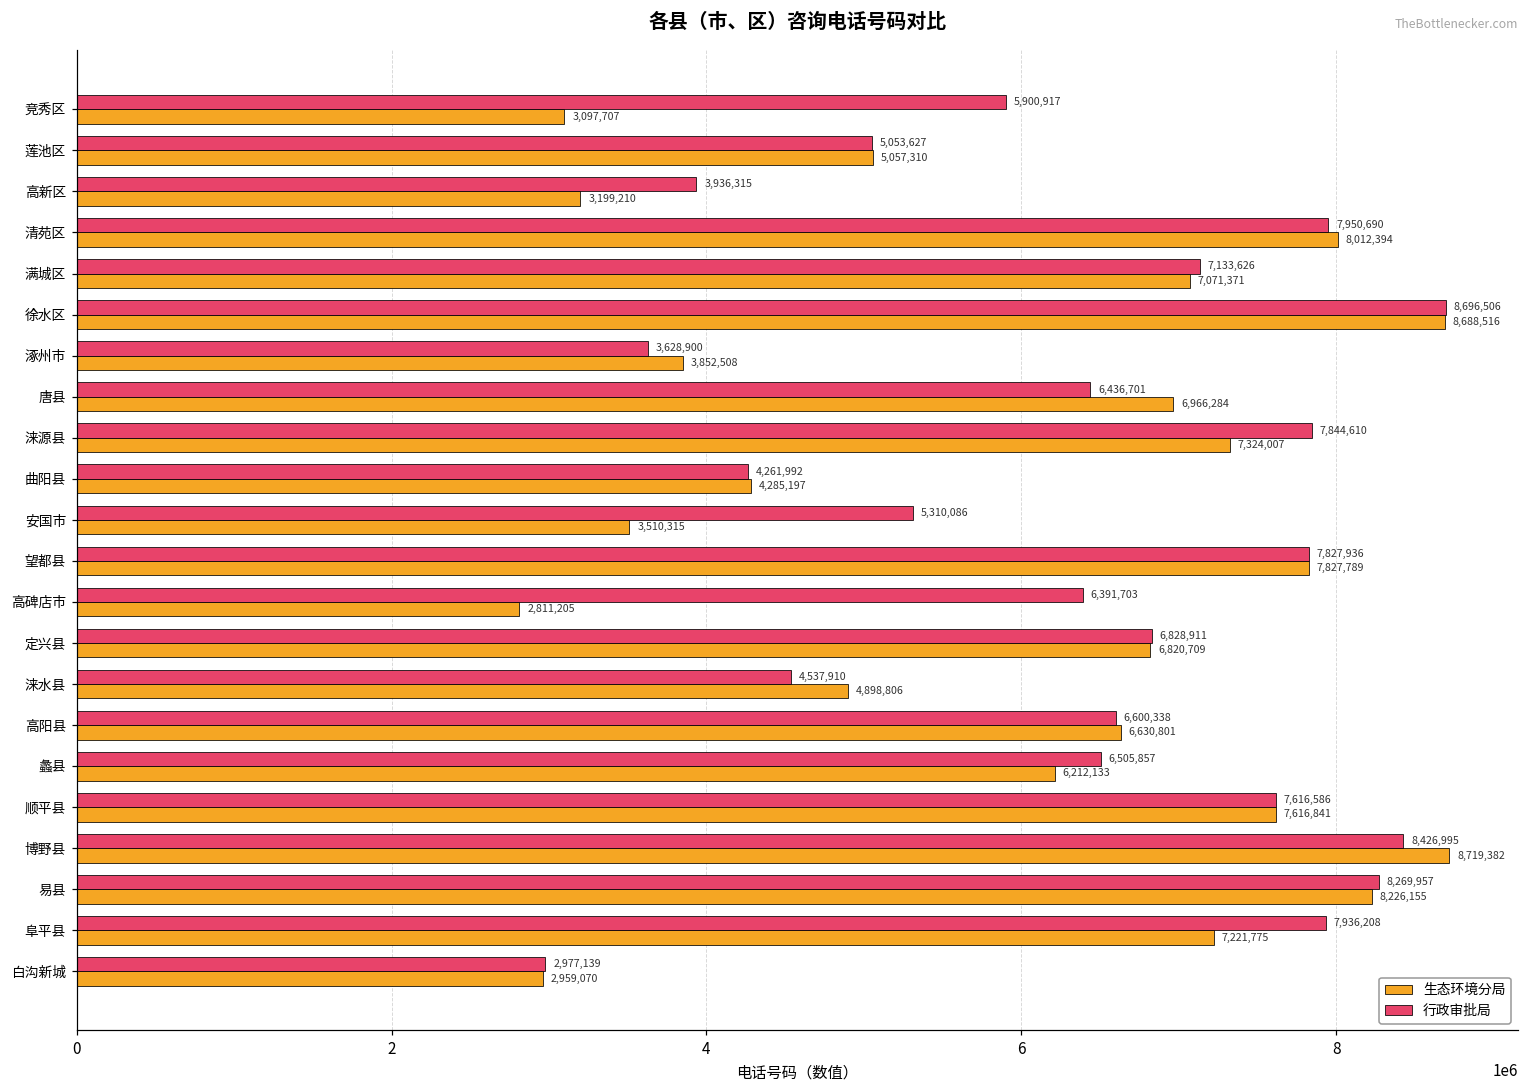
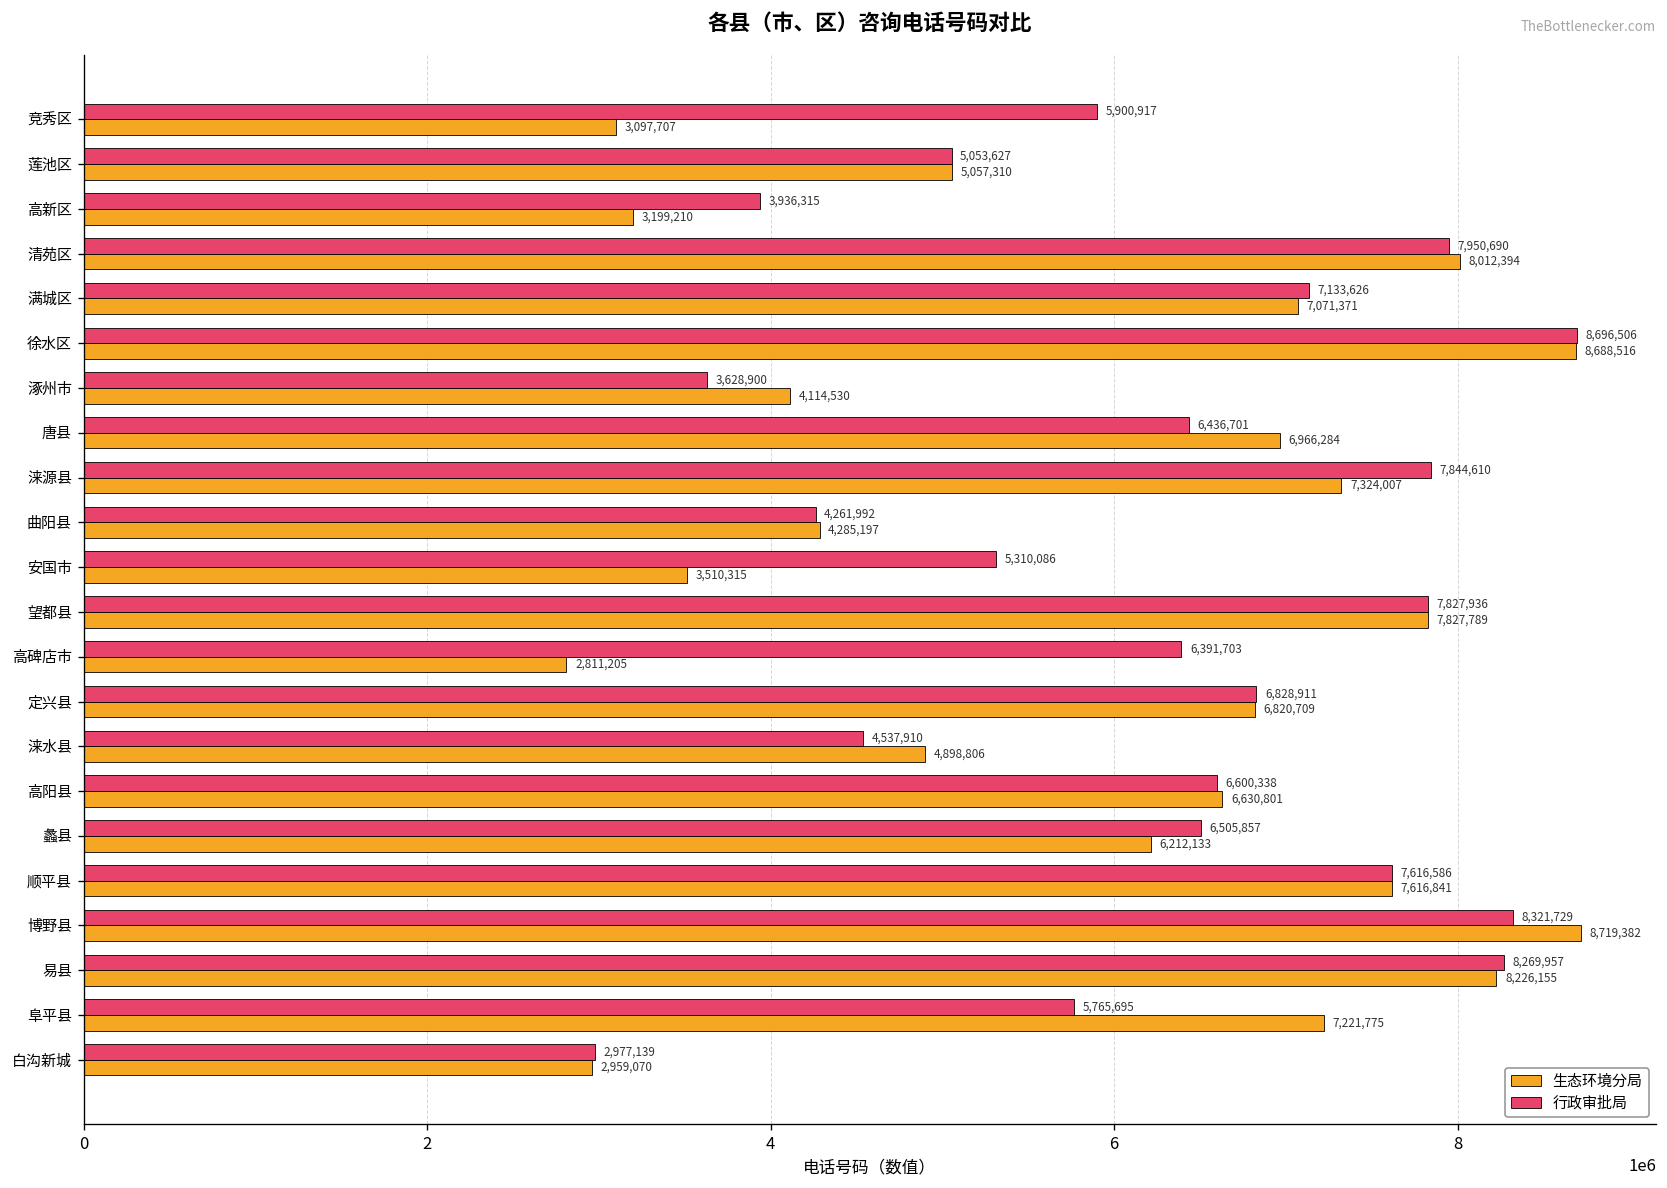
生态环境分局, 涿州市: 3,852,508 -> 4,114,530
行政审批局, 博野县: 8,426,995 -> 8,321,729
行政审批局, 阜平县: 7,936,208 -> 5,765,695
